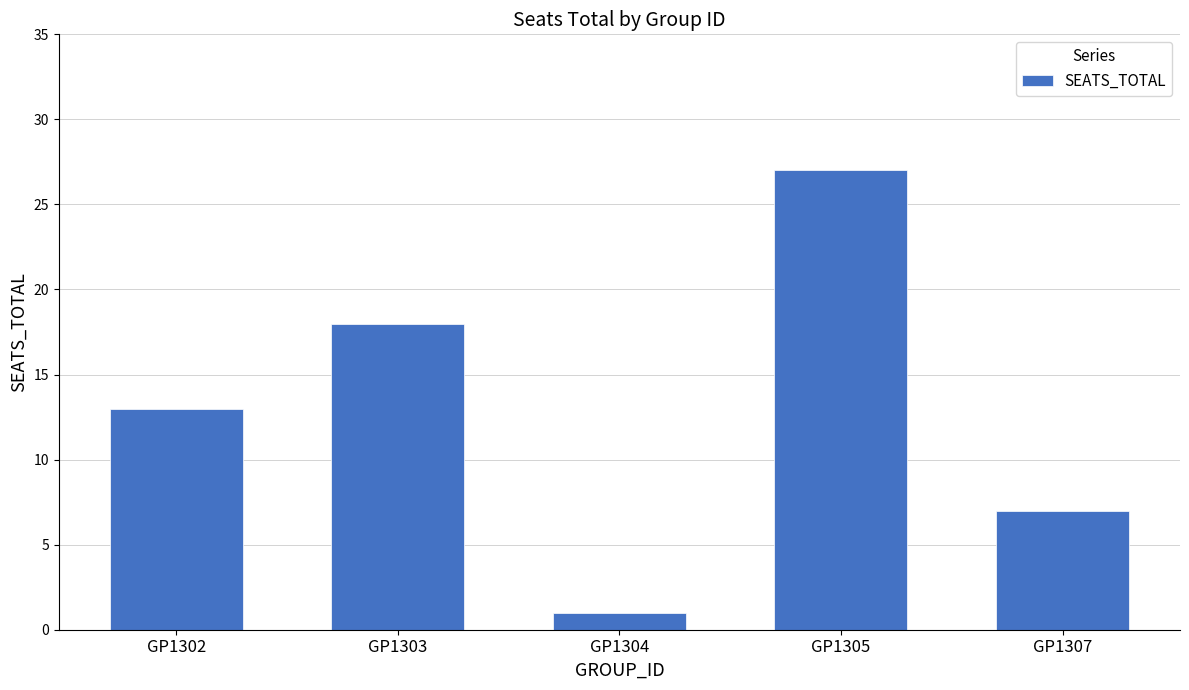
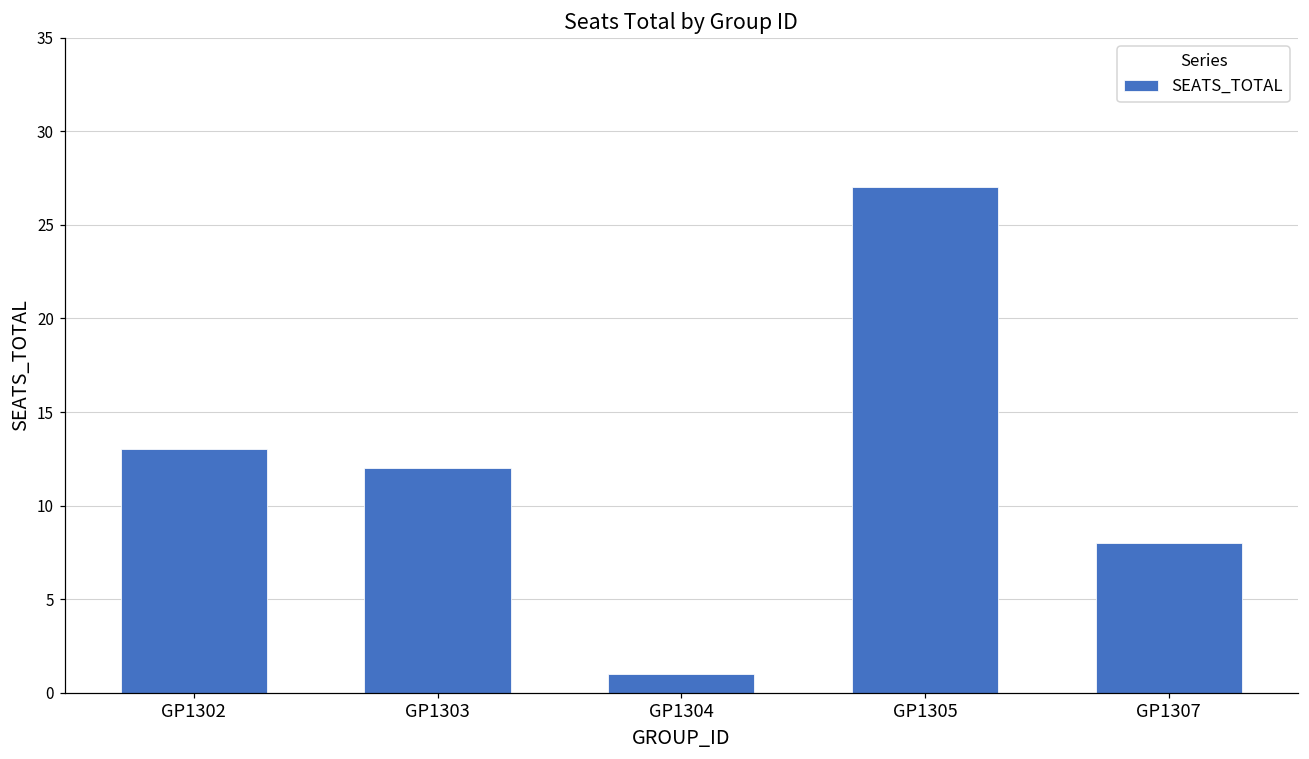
GP1303: 18 -> 12
GP1307: 7 -> 8
